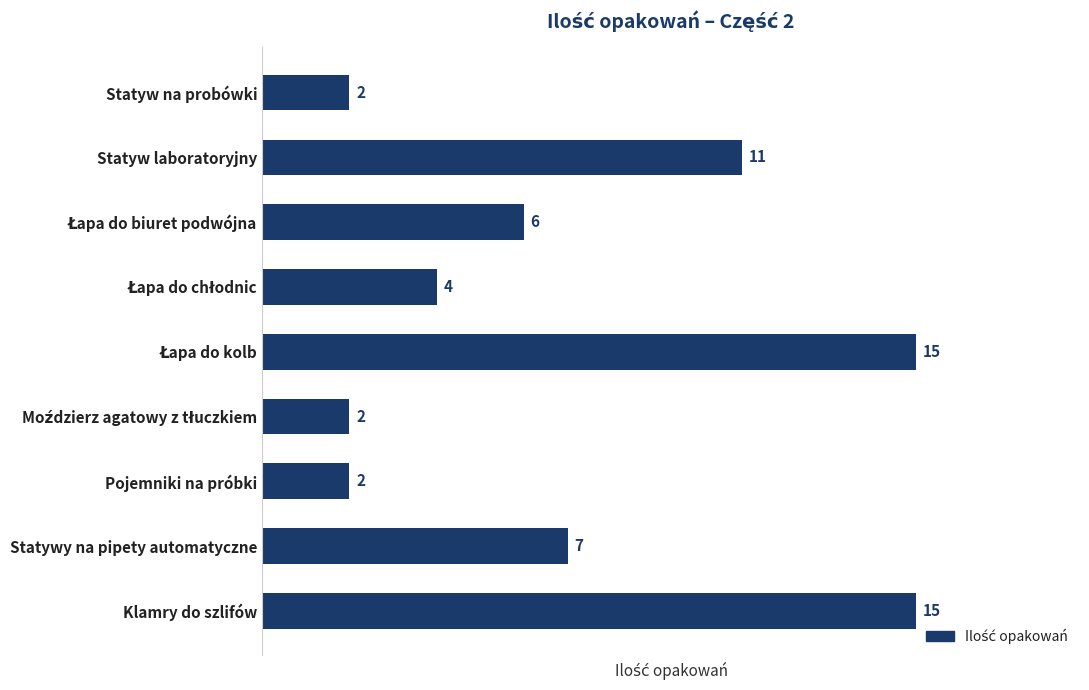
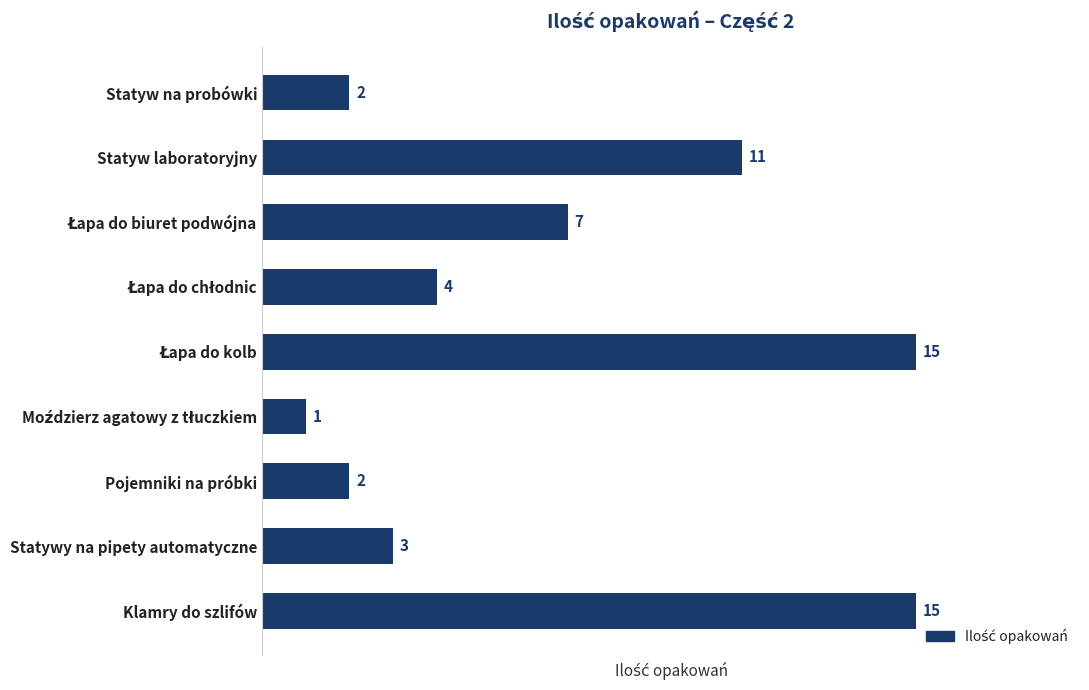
Łapa do biuret podwójna: 6 -> 7
Moździerz agatowy z tłuczkiem: 2 -> 1
Statywy na pipety automatyczne: 7 -> 3
